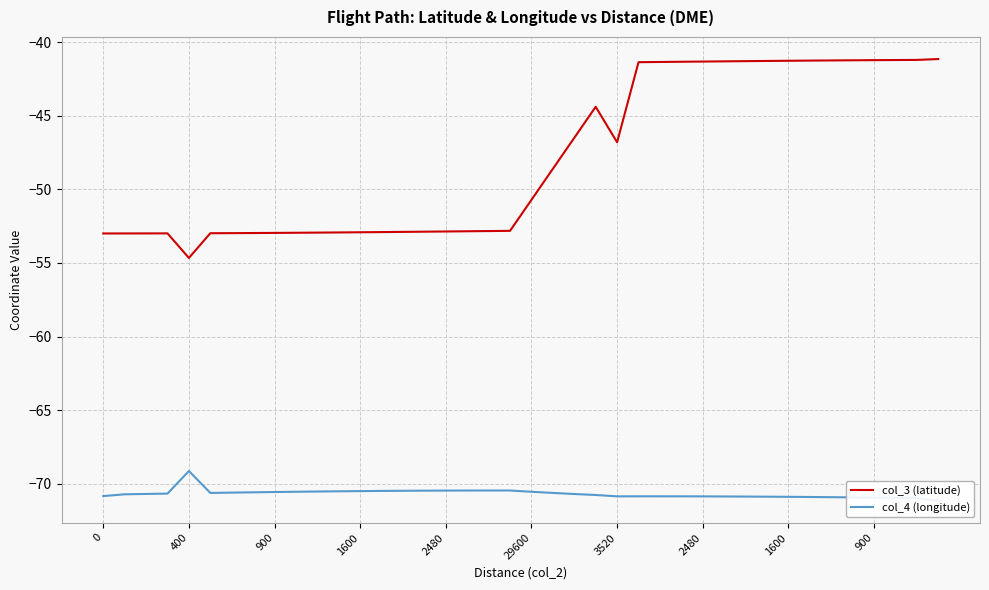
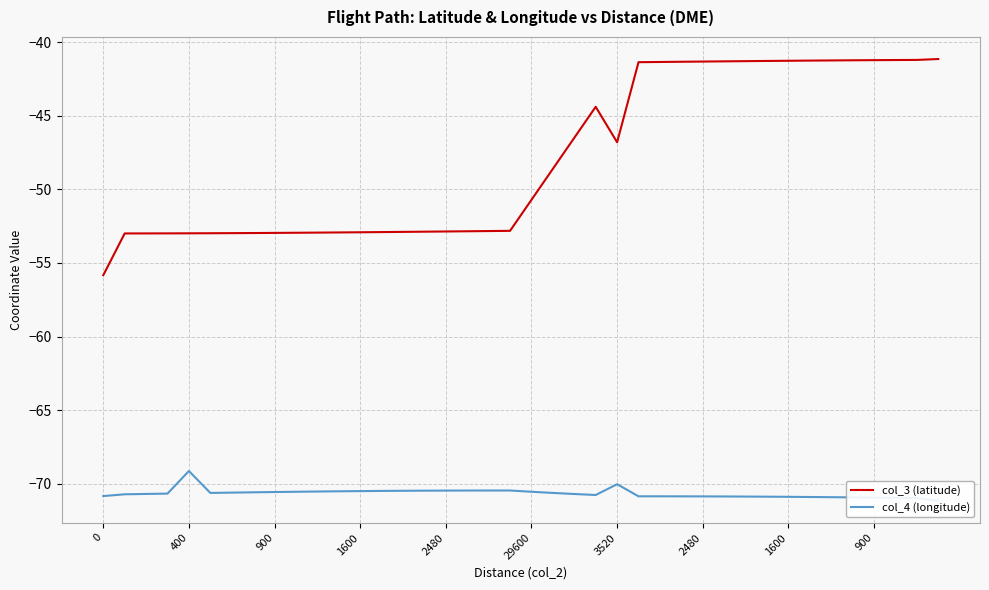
col_3 (latitude), 0: -53.0 -> -55.8
col_3 (latitude), 400: -54.7 -> -53.0
col_4 (longitude), 3520: -70.9 -> -70.0
